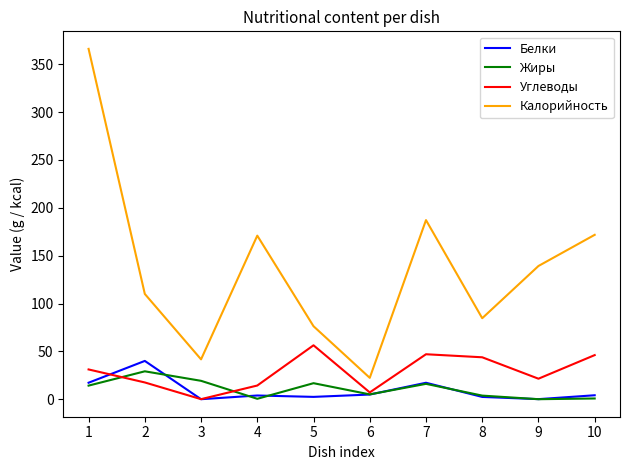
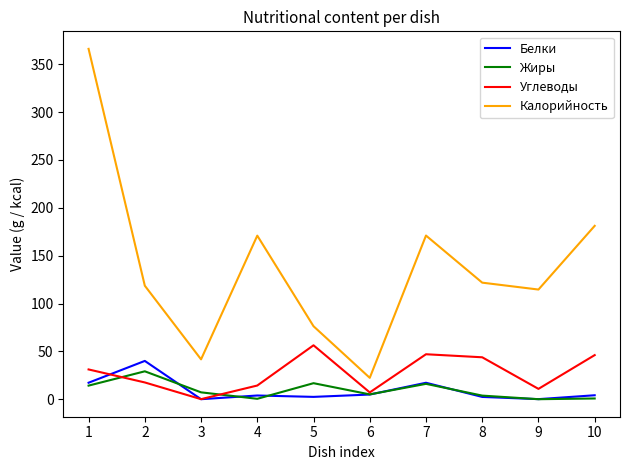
Калорийность, 2: 110 -> 120
Жиры, 3: 20 -> 10
Калорийность, 7: 190 -> 170
Калорийность, 8: 80 -> 120
Углеводы, 9: 20 -> 10
Калорийность, 9: 140 -> 110
Калорийность, 10: 170 -> 180
